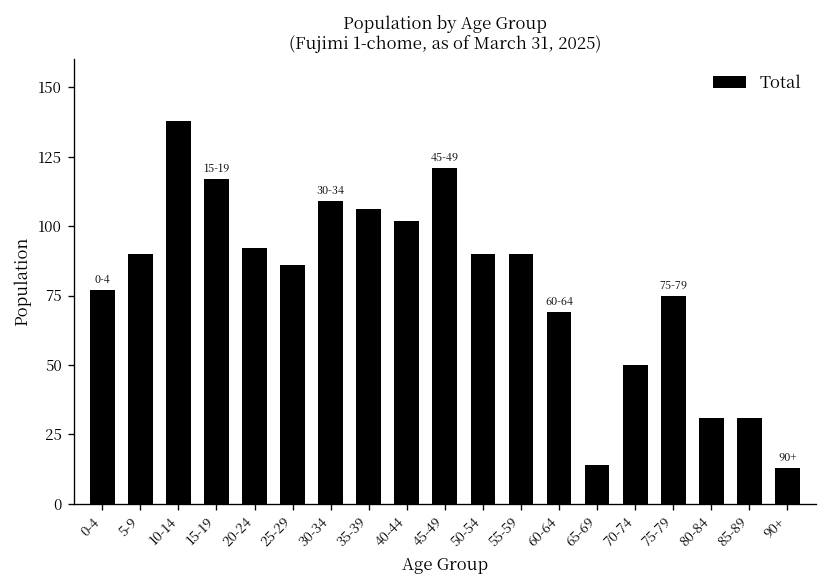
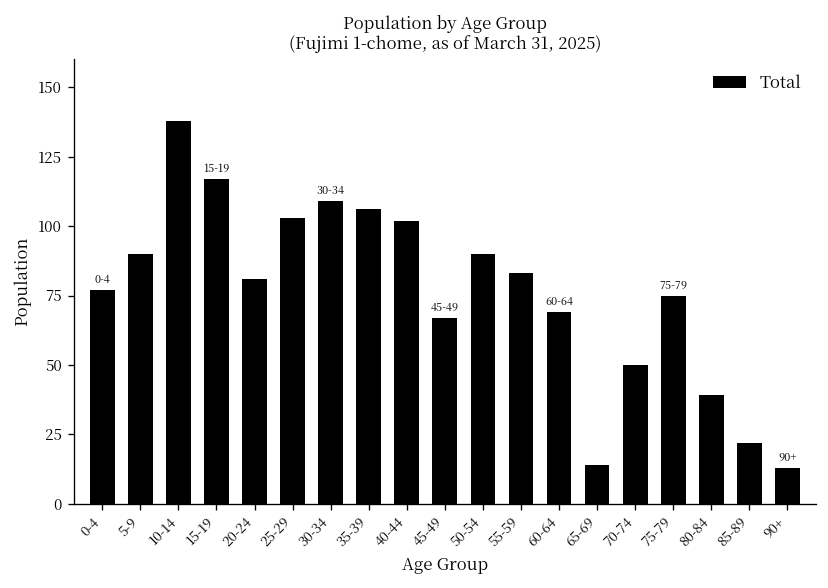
20-24: 92 -> 81
25-29: 86 -> 103
45-49: 121 -> 67
55-59: 90 -> 83
80-84: 31 -> 39
85-89: 31 -> 22
